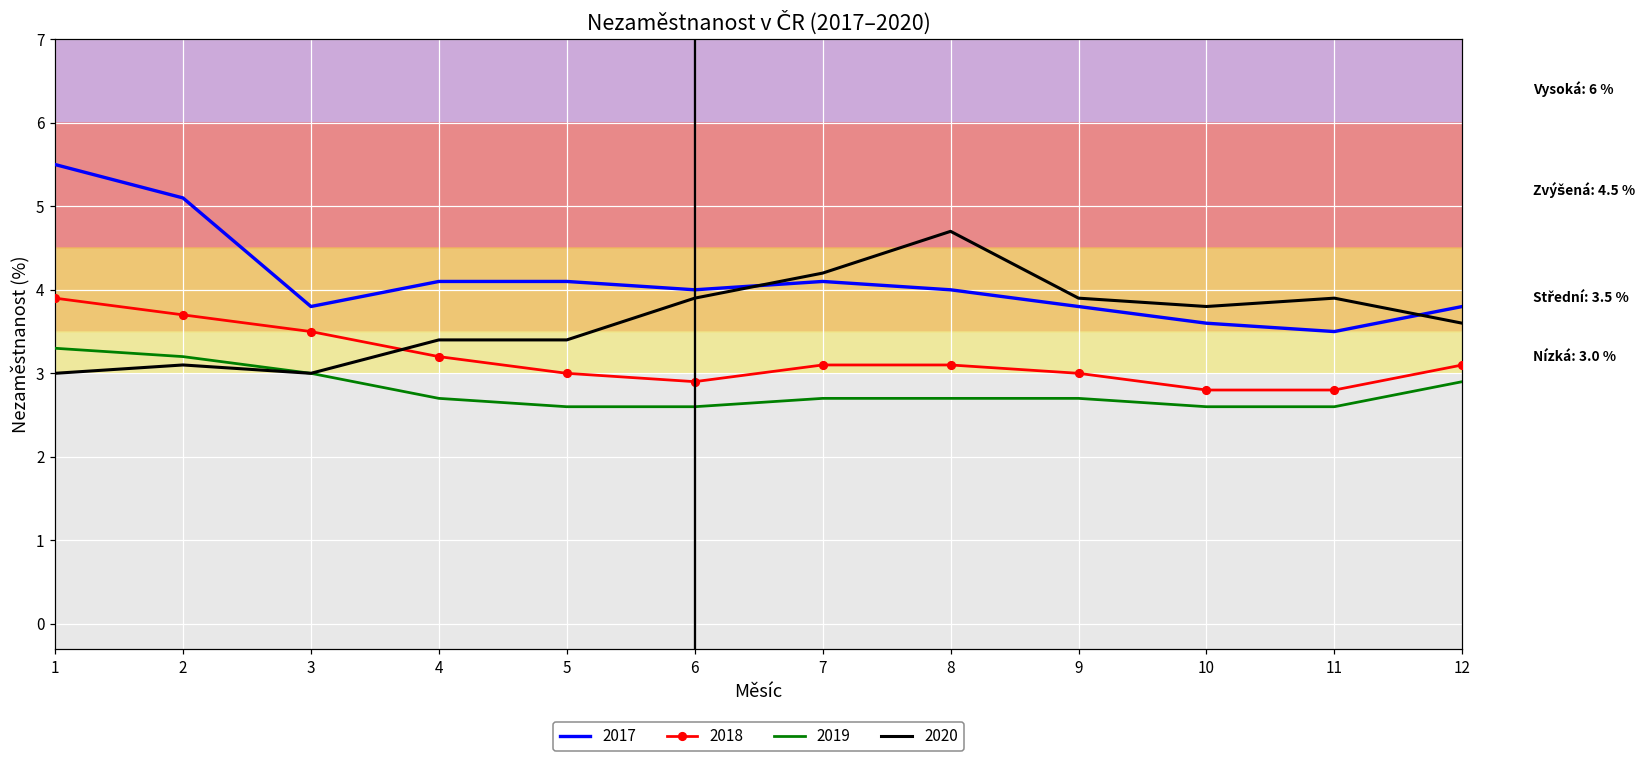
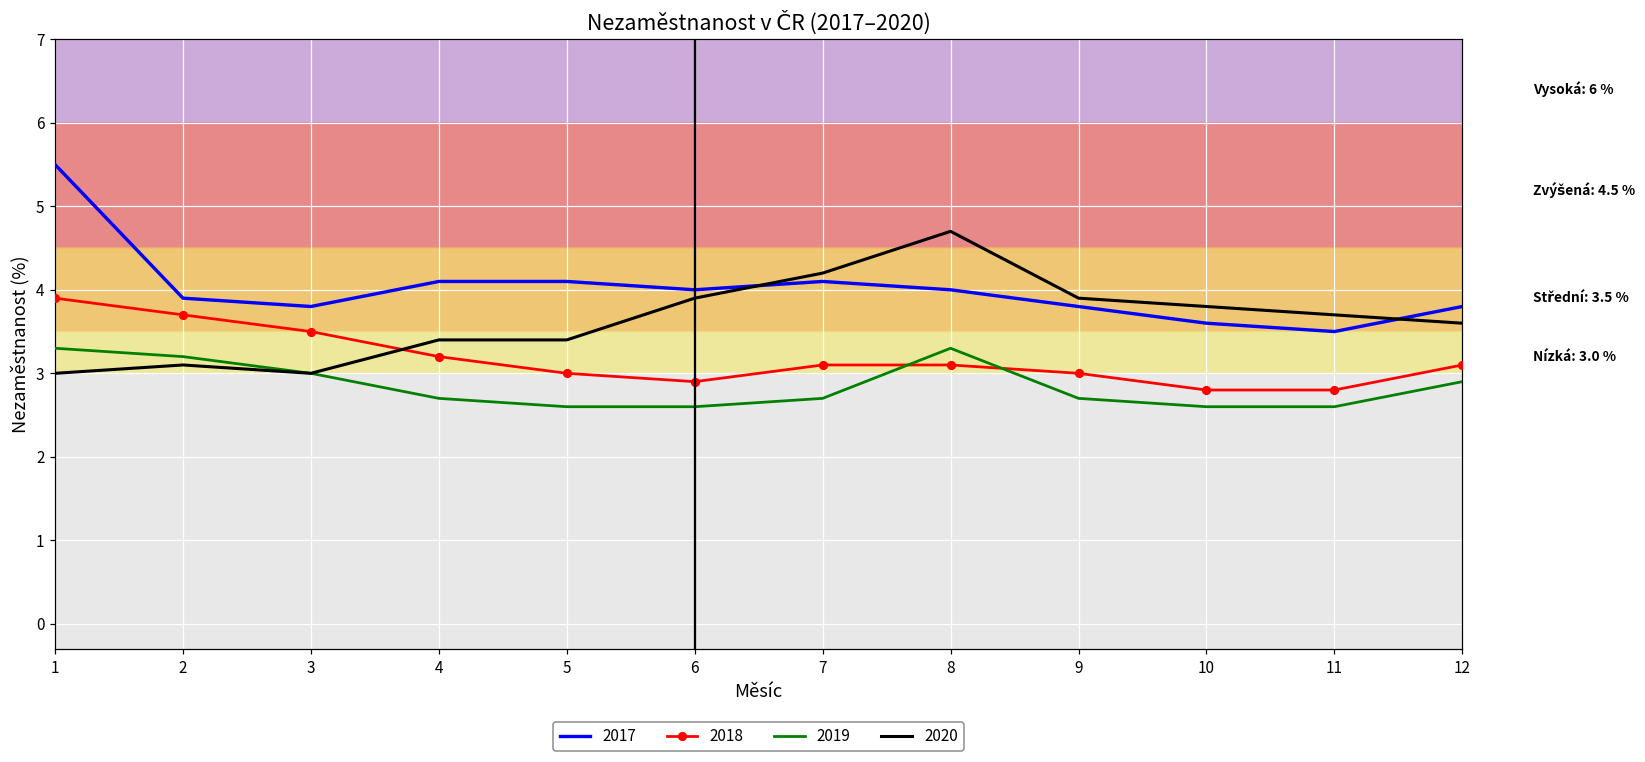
2017, 2: 5.1 -> 3.9
2019, 8: 2.7 -> 3.3
2020, 11: 3.9 -> 3.7
